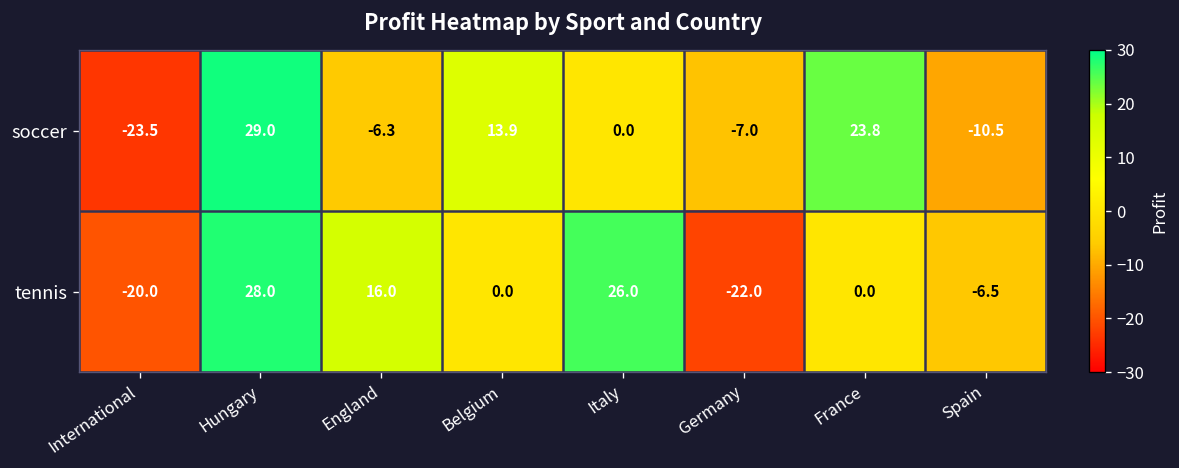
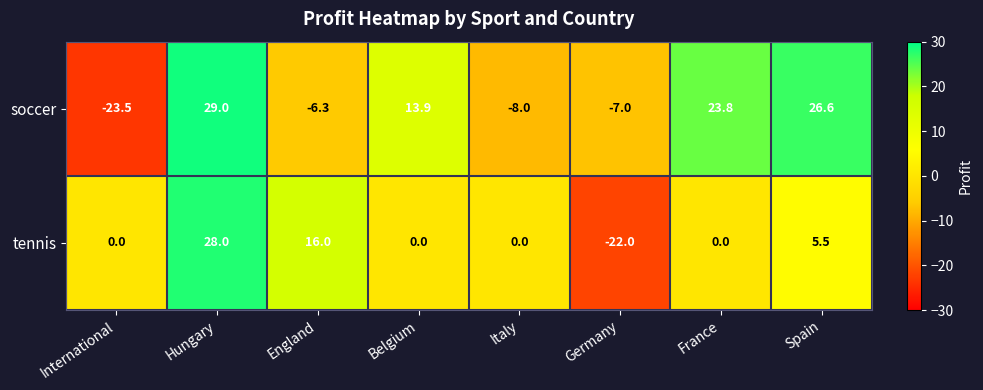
soccer, Italy: 0.0 -> -8.0
soccer, Spain: -10.5 -> 26.6
tennis, International: -20.0 -> 0.0
tennis, Italy: 26.0 -> 0.0
tennis, Spain: -6.5 -> 5.5
